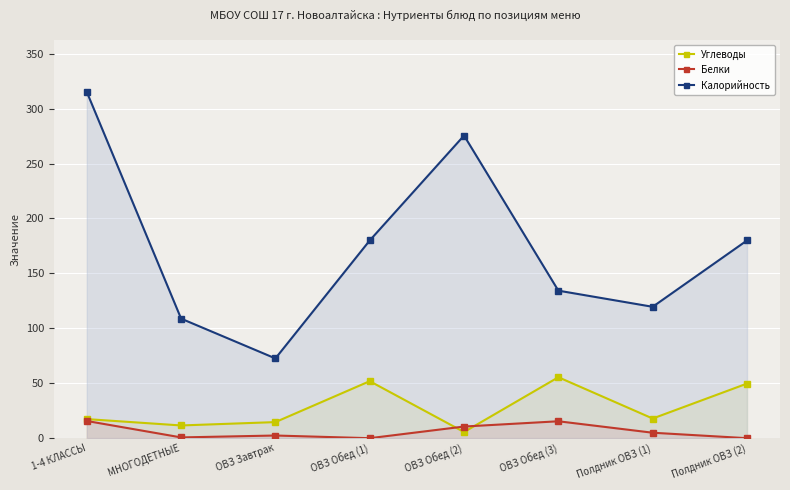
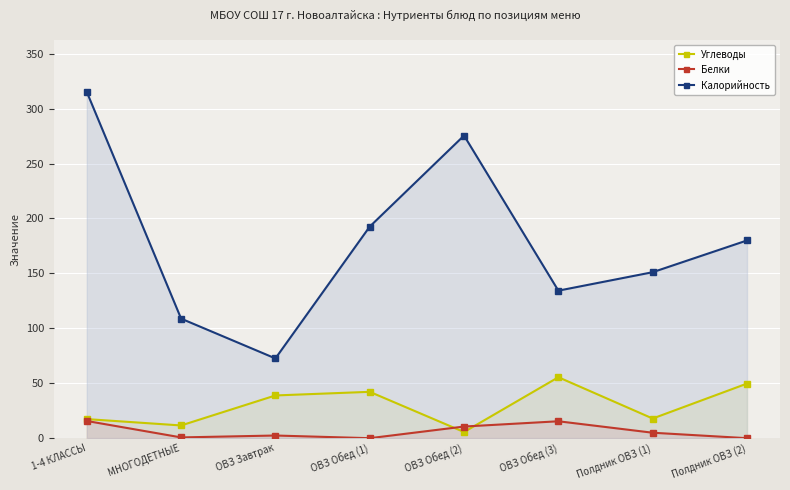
Углеводы, ОВЗ Завтрак: 15 -> 39
Углеводы, ОВЗ Обед (1): 52 -> 42
Калорийность, ОВЗ Обед (1): 180 -> 193
Калорийность, Полдник ОВЗ (1): 120 -> 151
